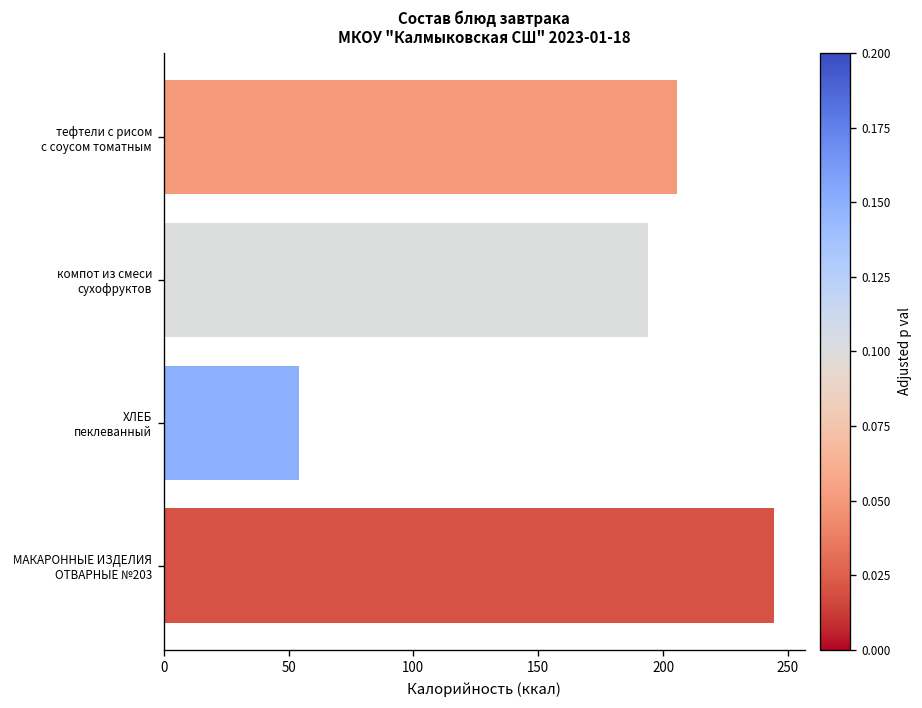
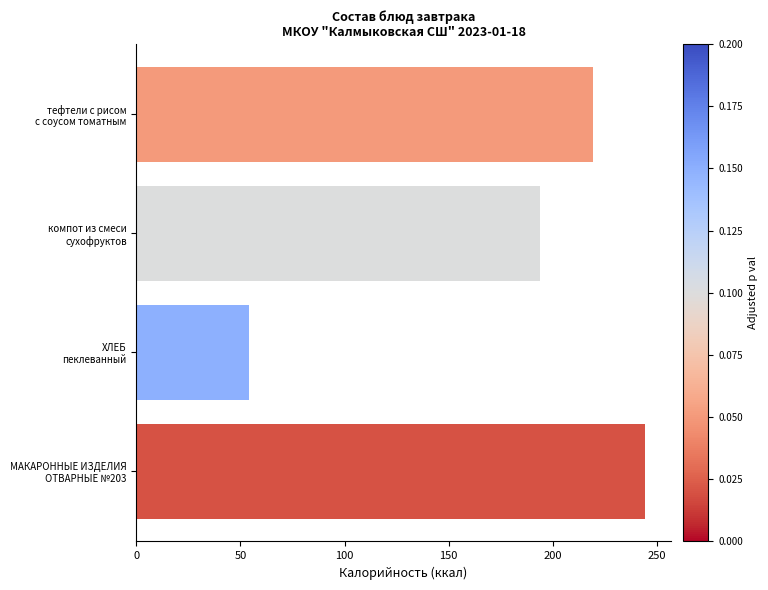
тефтели с рисом с соусом томатным: 206 -> 220
